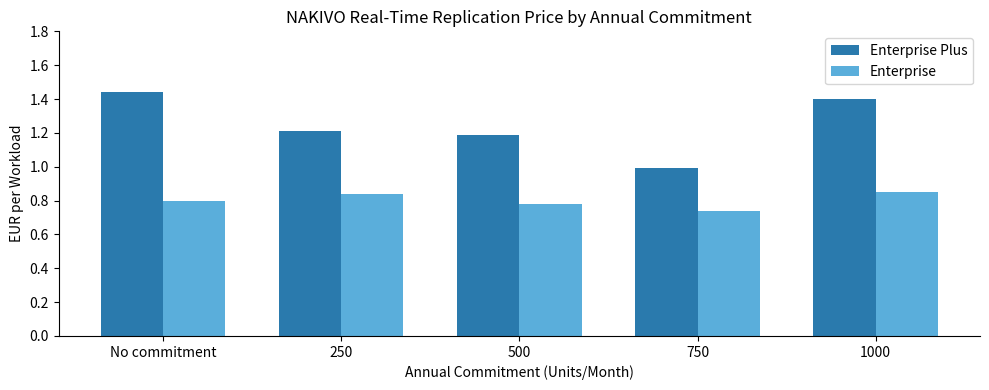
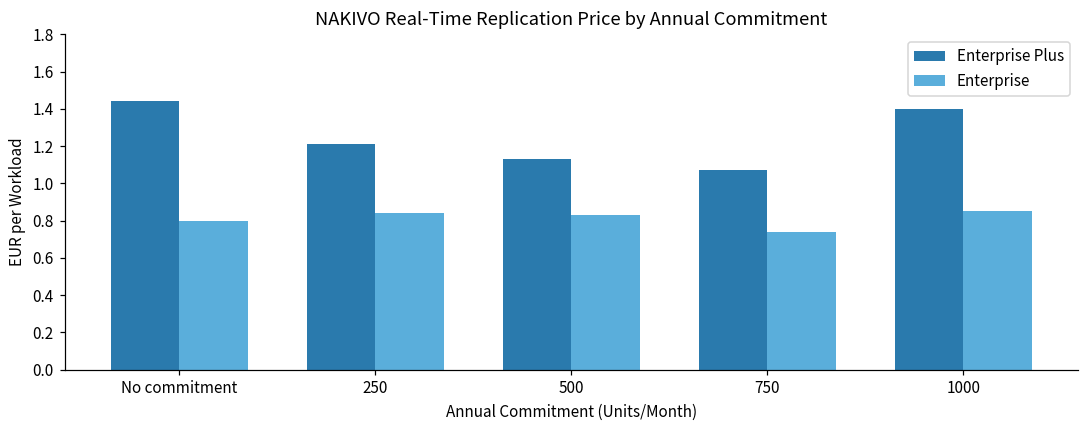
Enterprise Plus, 500: 1.19 -> 1.13
Enterprise, 500: 0.78 -> 0.83
Enterprise Plus, 750: 0.99 -> 1.07
